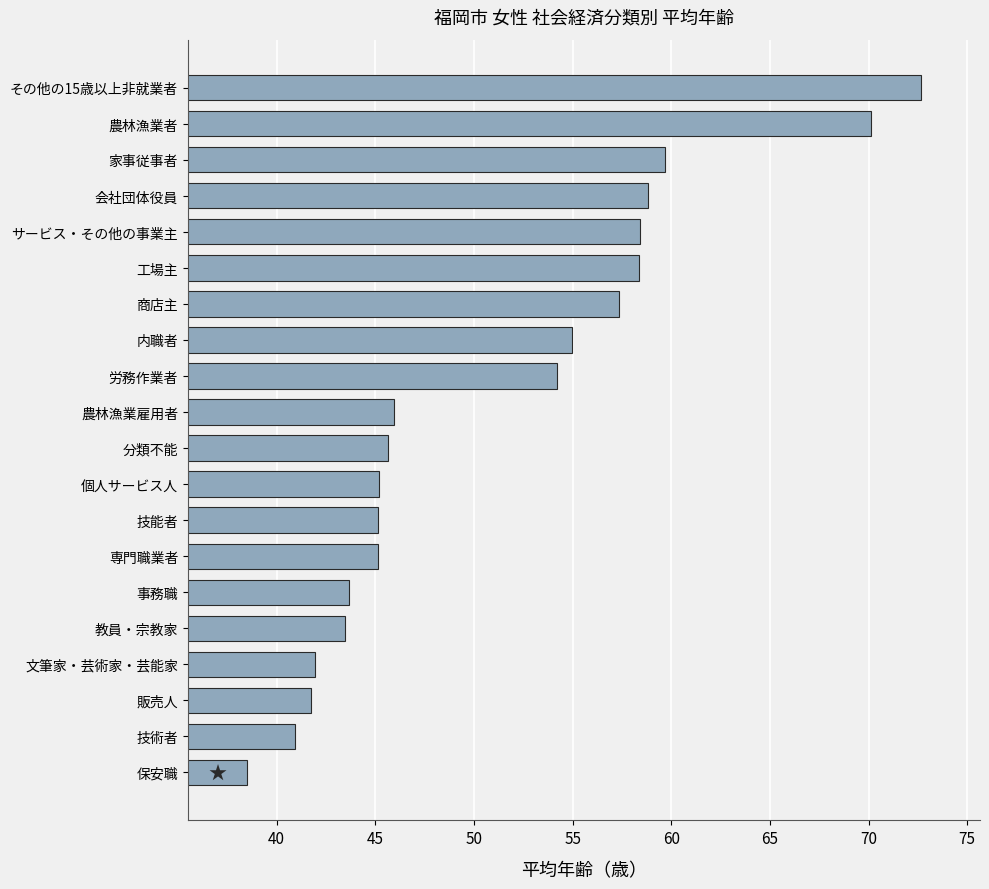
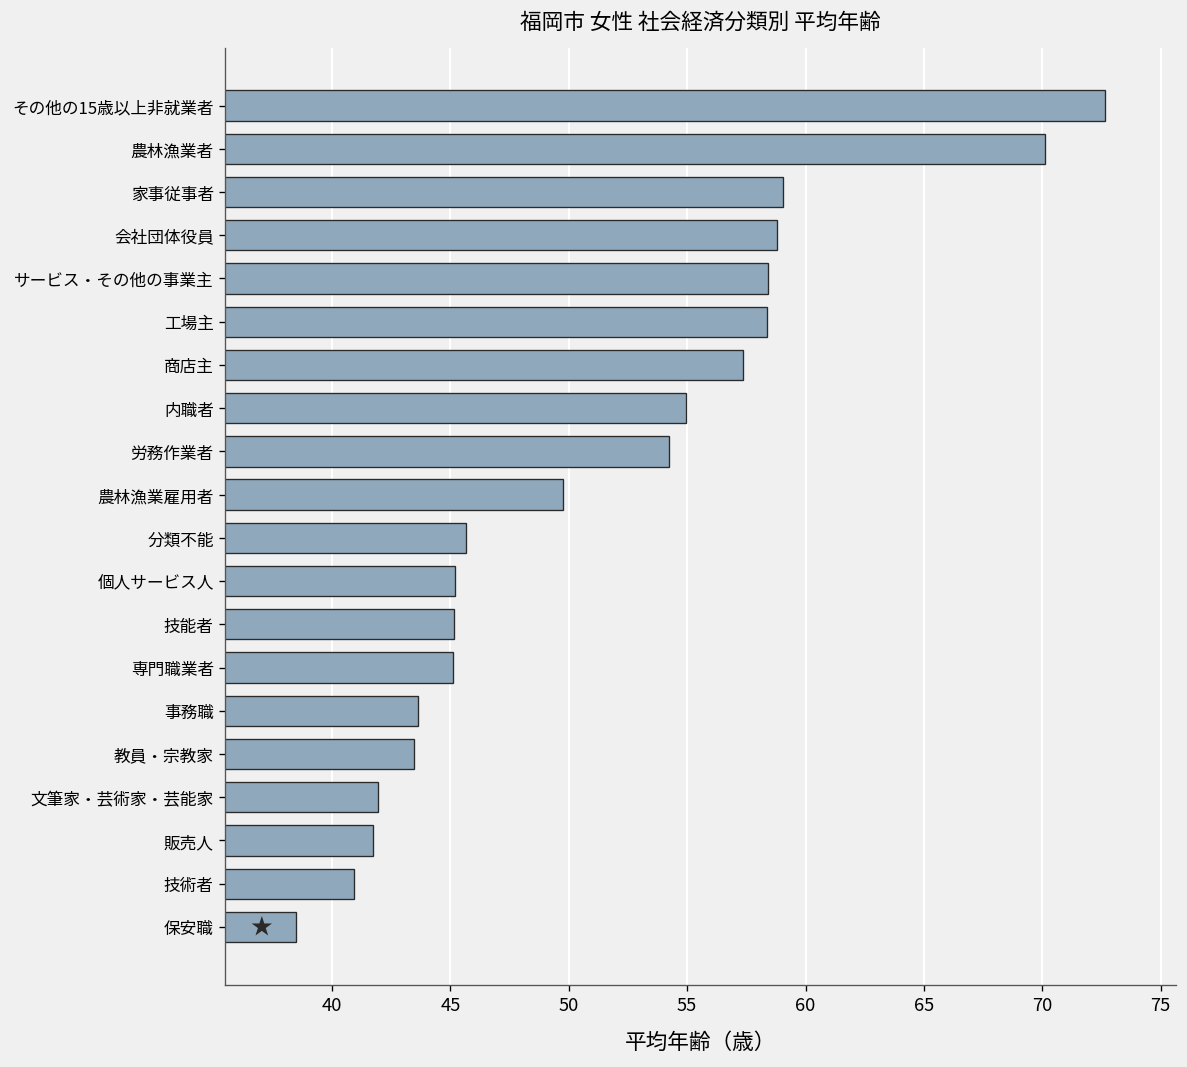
家事従事者: 59.7 -> 59.0
農林漁業雇用者: 46.0 -> 49.8
